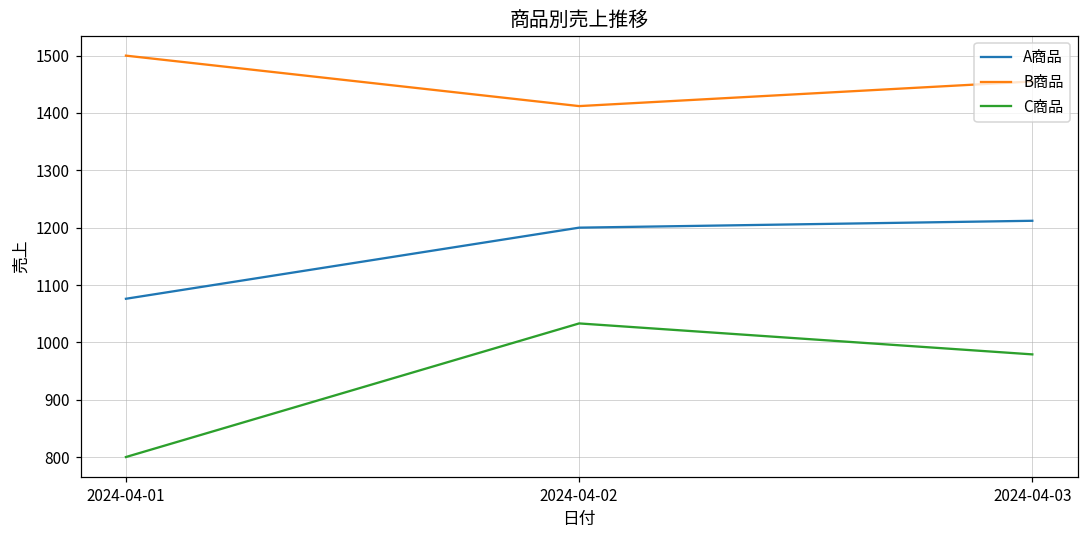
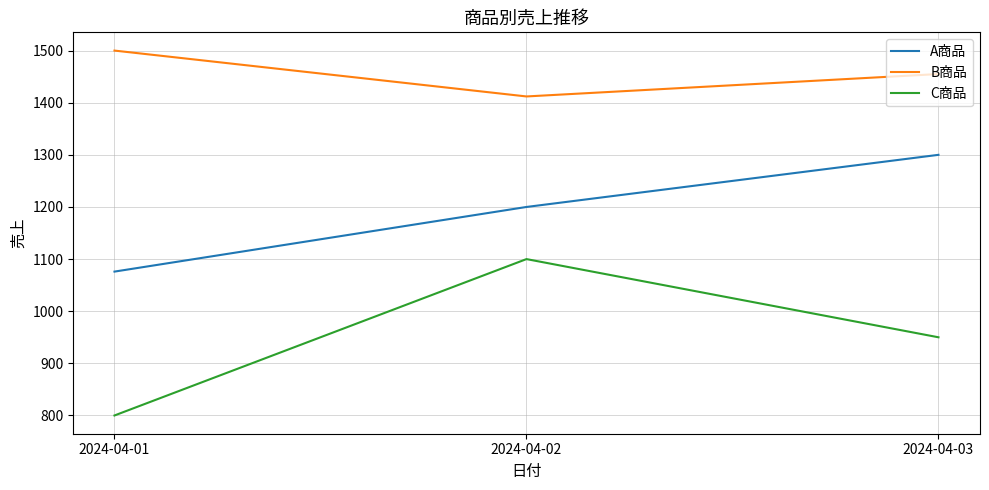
C商品, 2024-04-02: 1030 -> 1100
A商品, 2024-04-03: 1210 -> 1300
C商品, 2024-04-03: 980 -> 950
